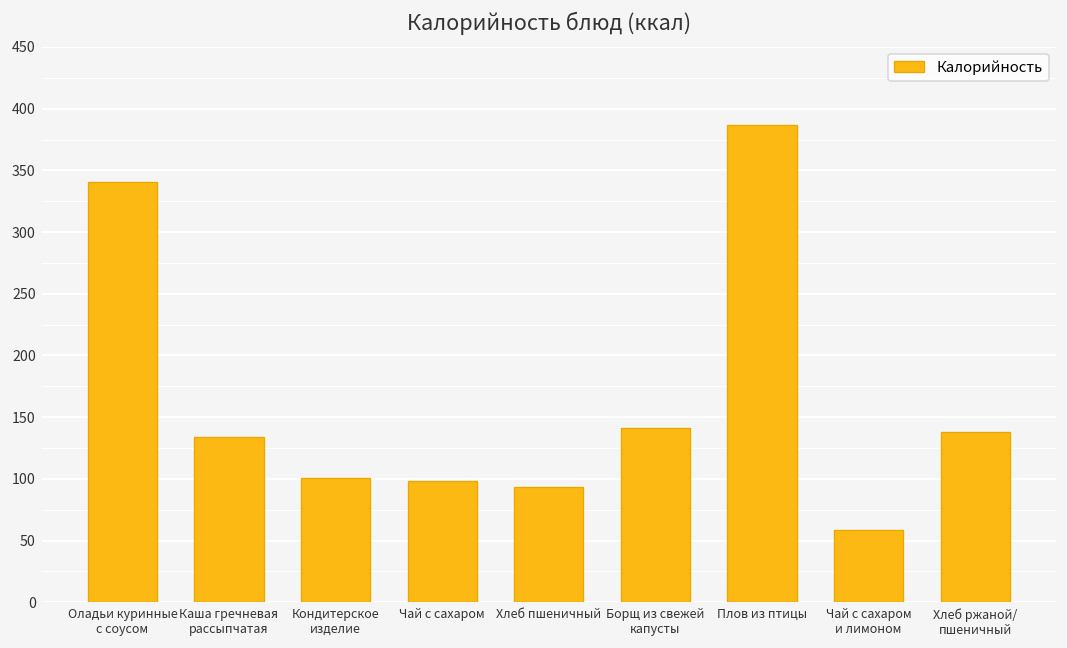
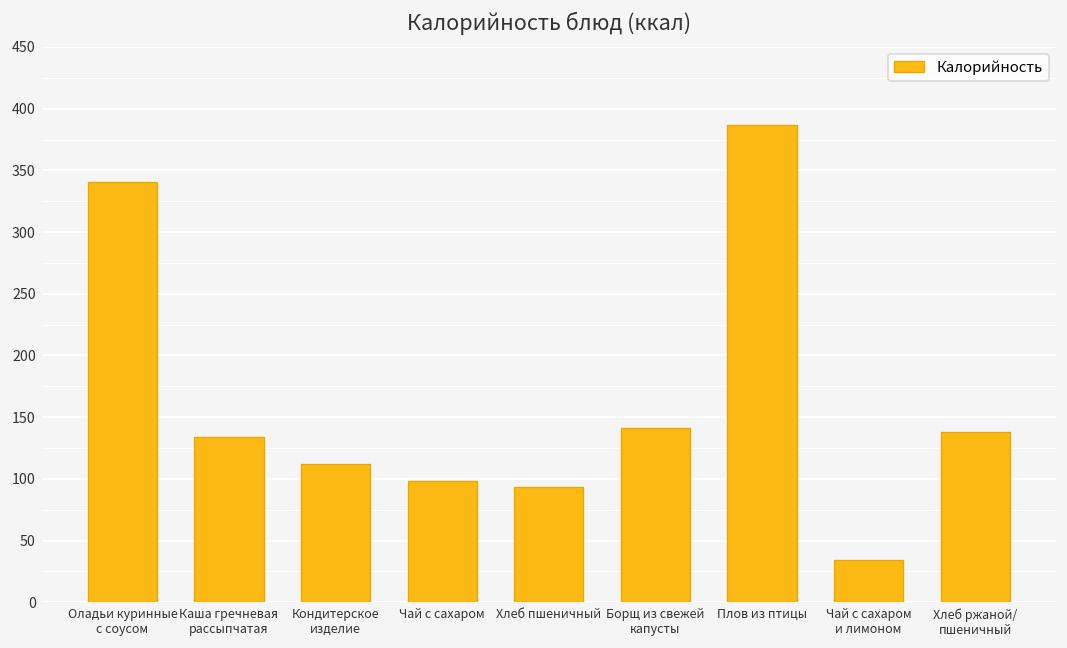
Кондитерское изделие: 101 -> 112
Чай с сахаром и лимоном: 59 -> 34
